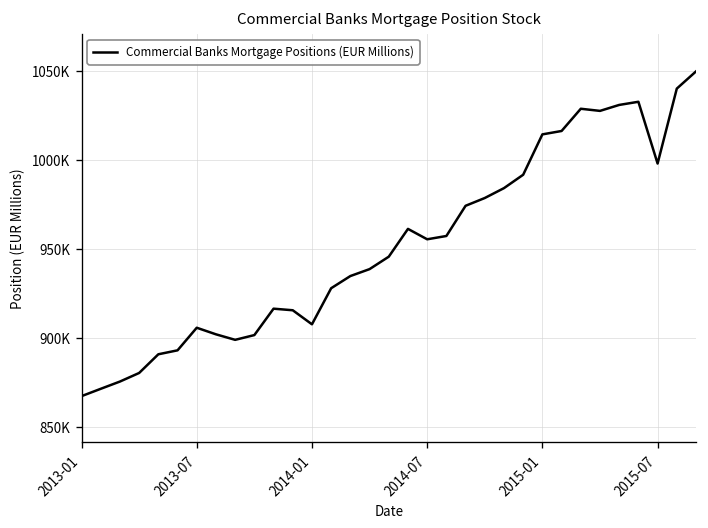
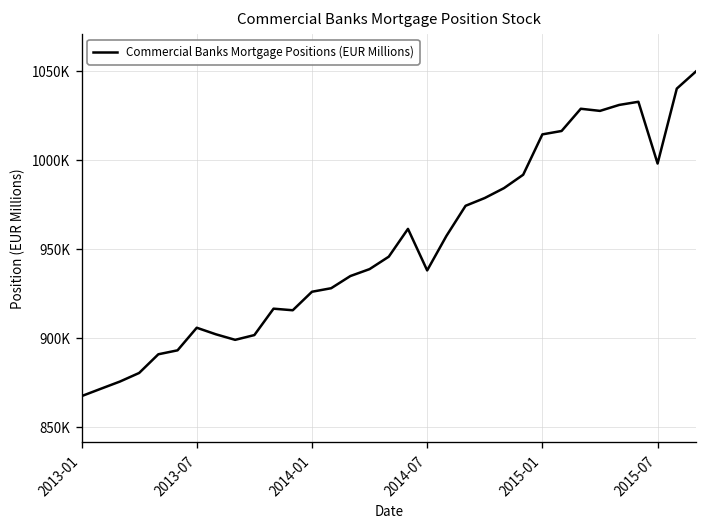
2014-01: 908000 -> 926000
2014-07: 956000 -> 938000
